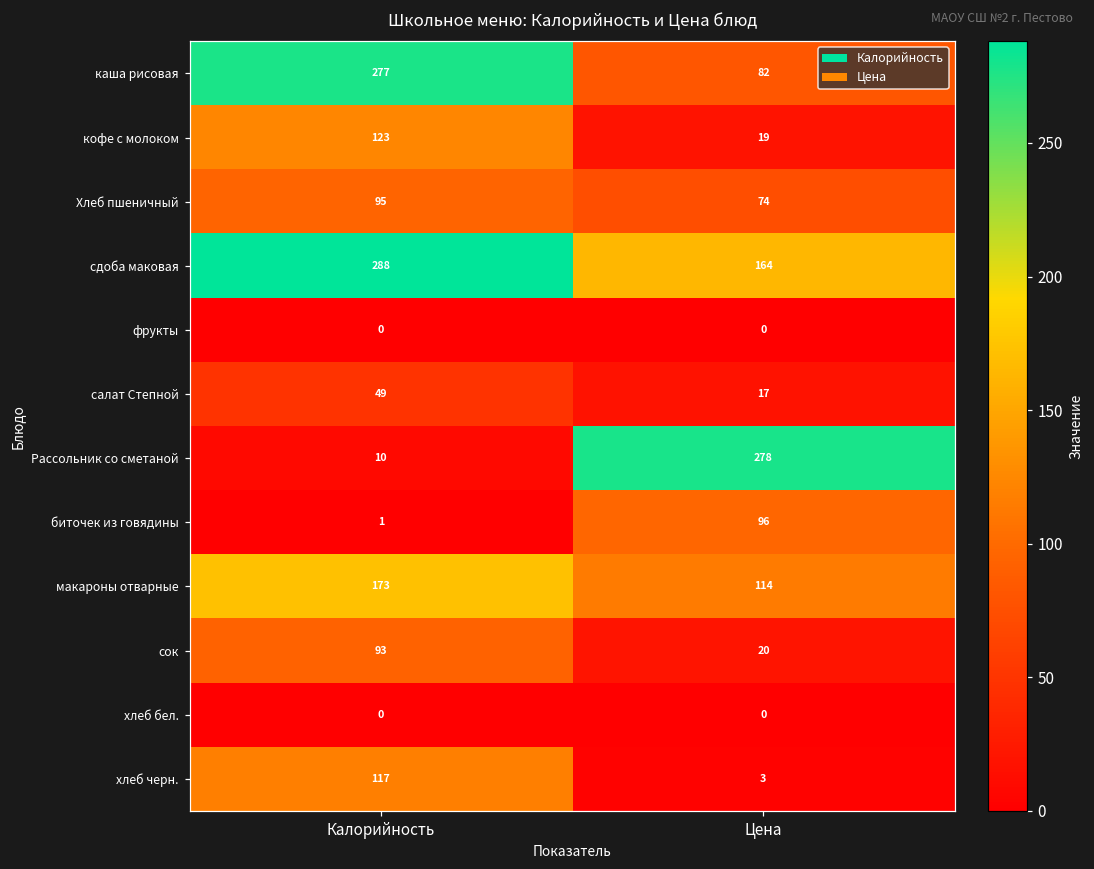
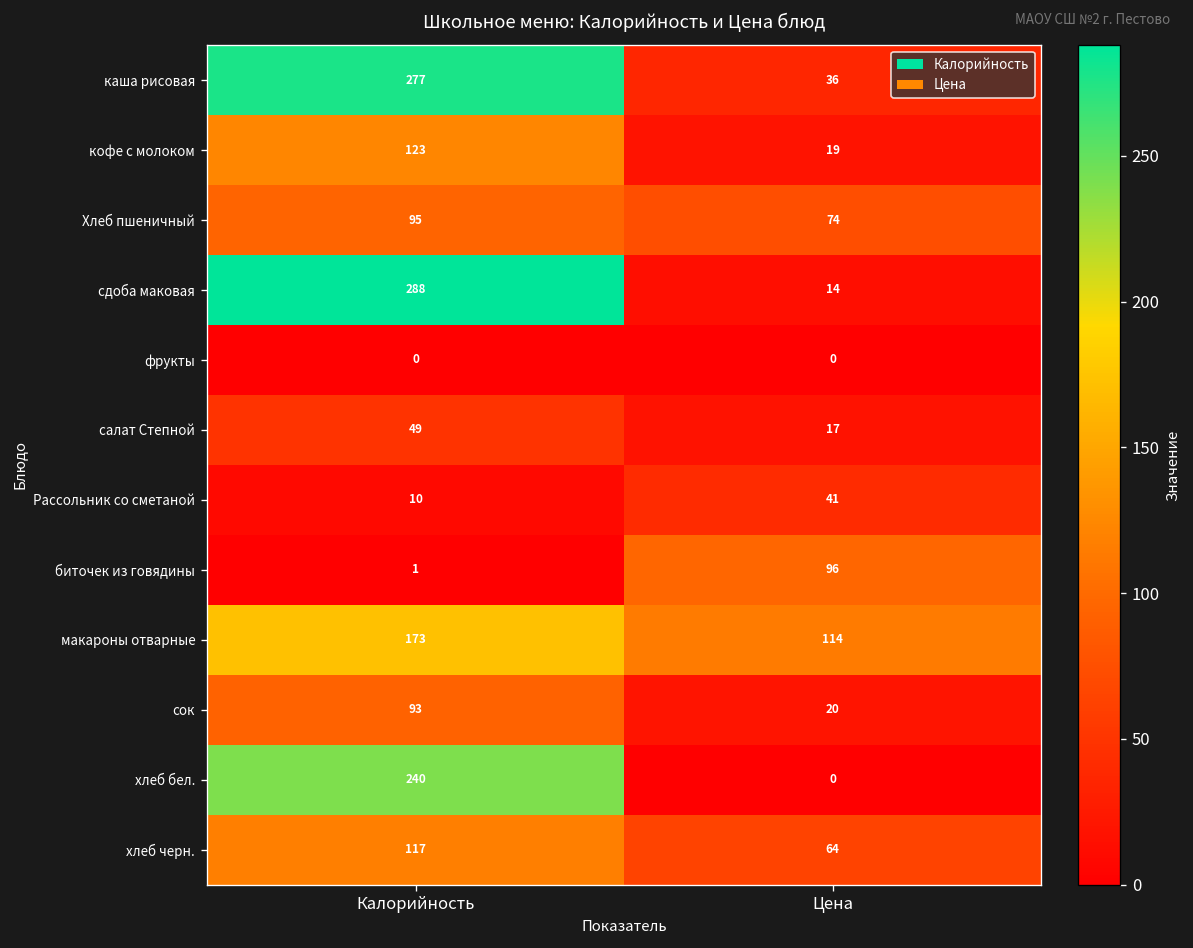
каша рисовая, Цена: 82 -> 36
сдоба маковая, Цена: 164 -> 14
Рассольник со сметаной, Цена: 278 -> 41
хлеб бел., Калорийность: 0 -> 240
хлеб черн., Цена: 3 -> 64
